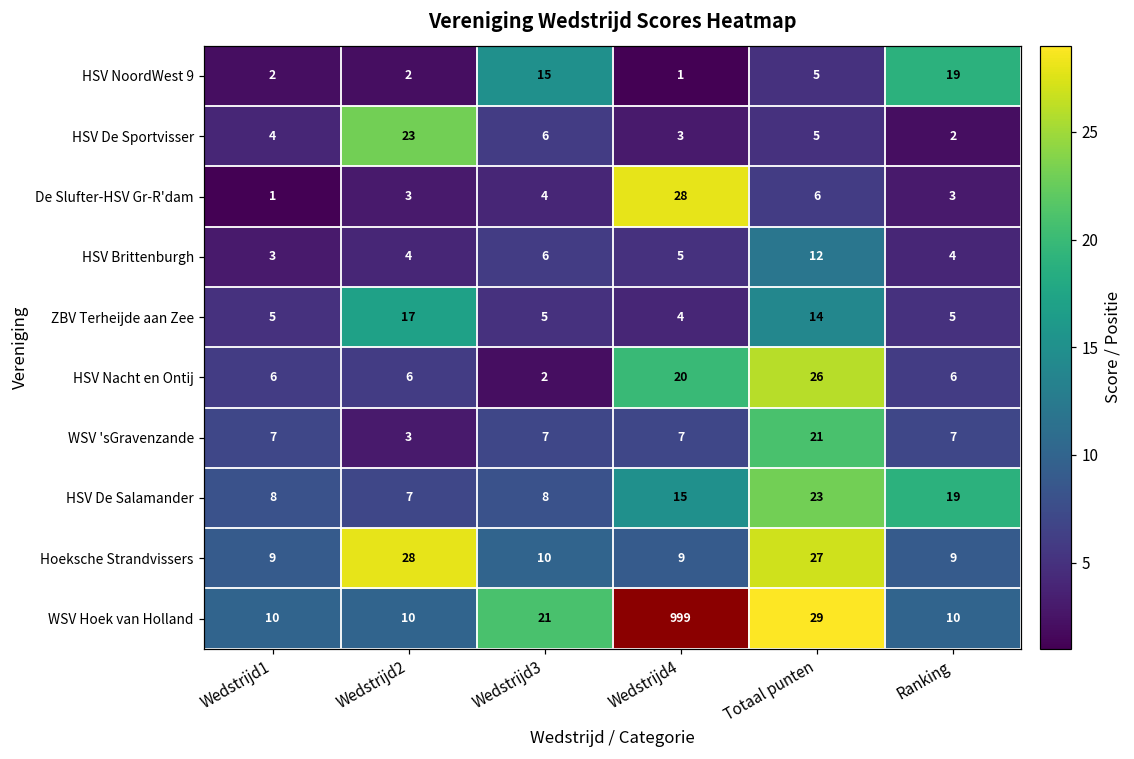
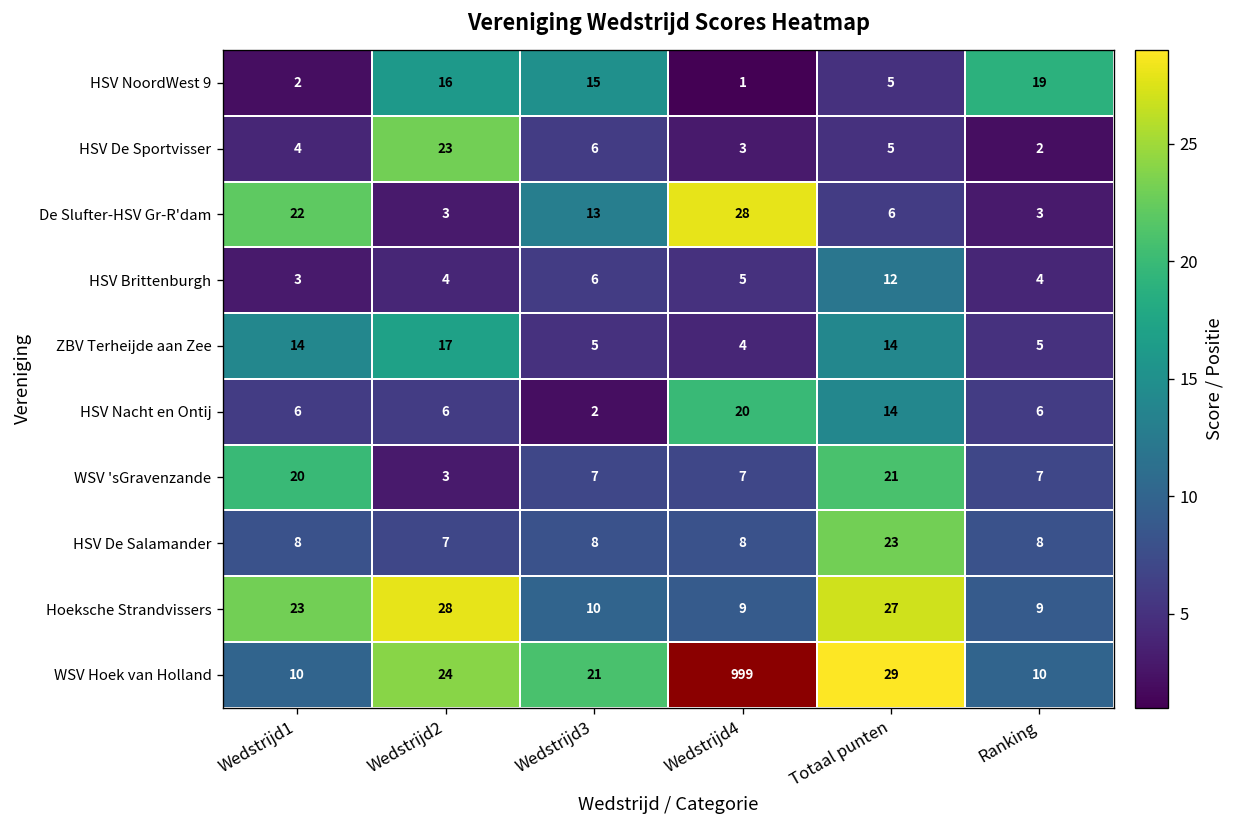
HSV NoordWest 9, Wedstrijd2: 2 -> 16
De Slufter-HSV Gr-R'dam, Wedstrijd1: 1 -> 22
De Slufter-HSV Gr-R'dam, Wedstrijd3: 4 -> 13
ZBV Terheijde aan Zee, Wedstrijd1: 5 -> 14
HSV Nacht en Ontij, Totaal punten: 26 -> 14
WSV 'sGravenzande, Wedstrijd1: 7 -> 20
HSV De Salamander, Wedstrijd4: 15 -> 8
HSV De Salamander, Ranking: 19 -> 8
Hoeksche Strandvissers, Wedstrijd1: 9 -> 23
WSV Hoek van Holland, Wedstrijd2: 10 -> 24
